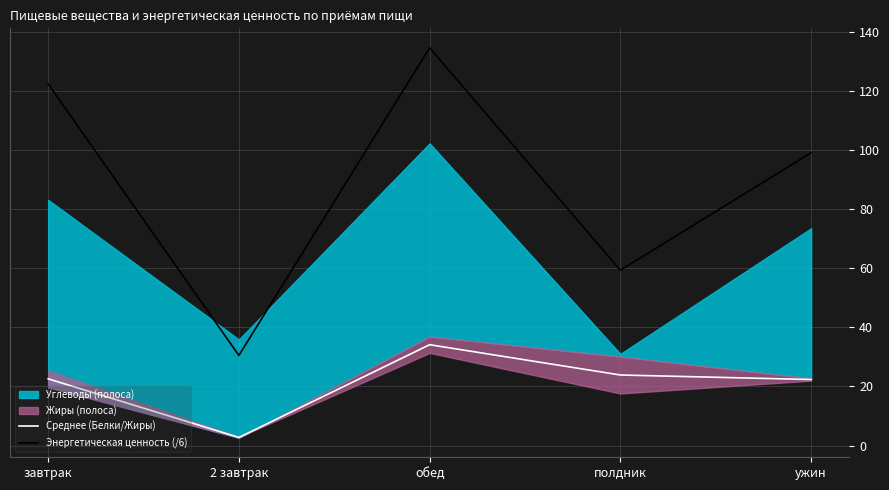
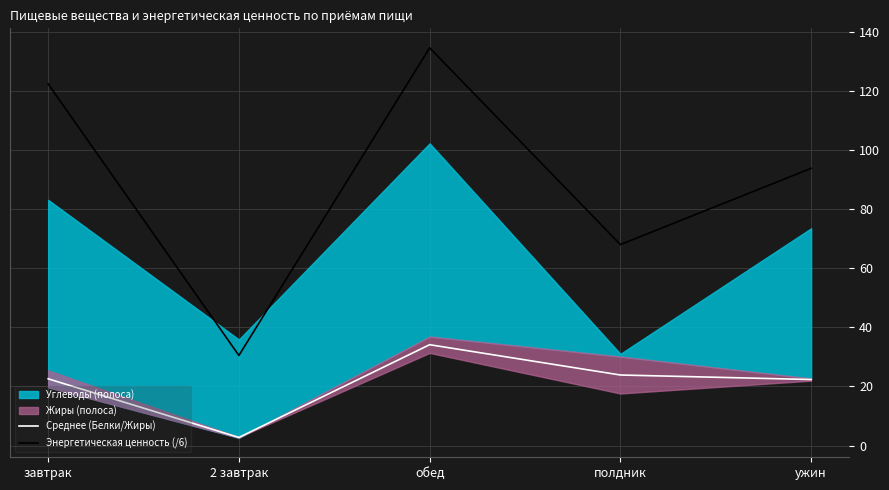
Энергетическая ценность (/6), полдник: 59 -> 68
Энергетическая ценность (/6), ужин: 99 -> 94
